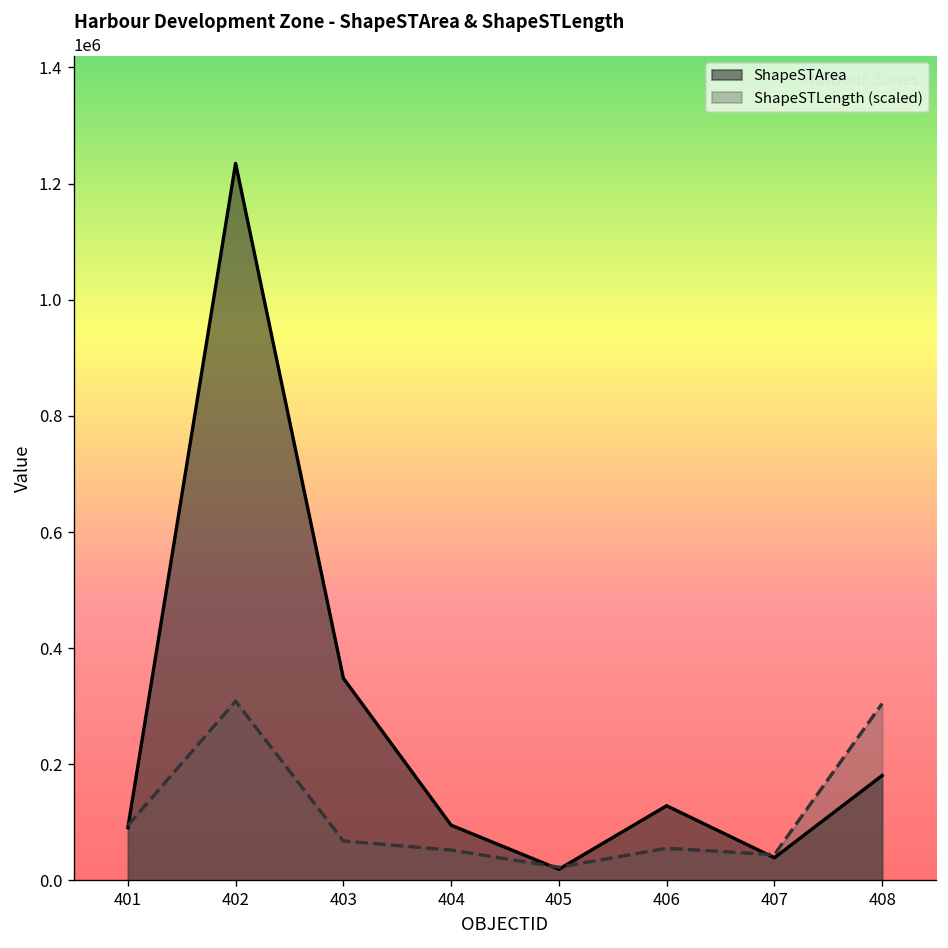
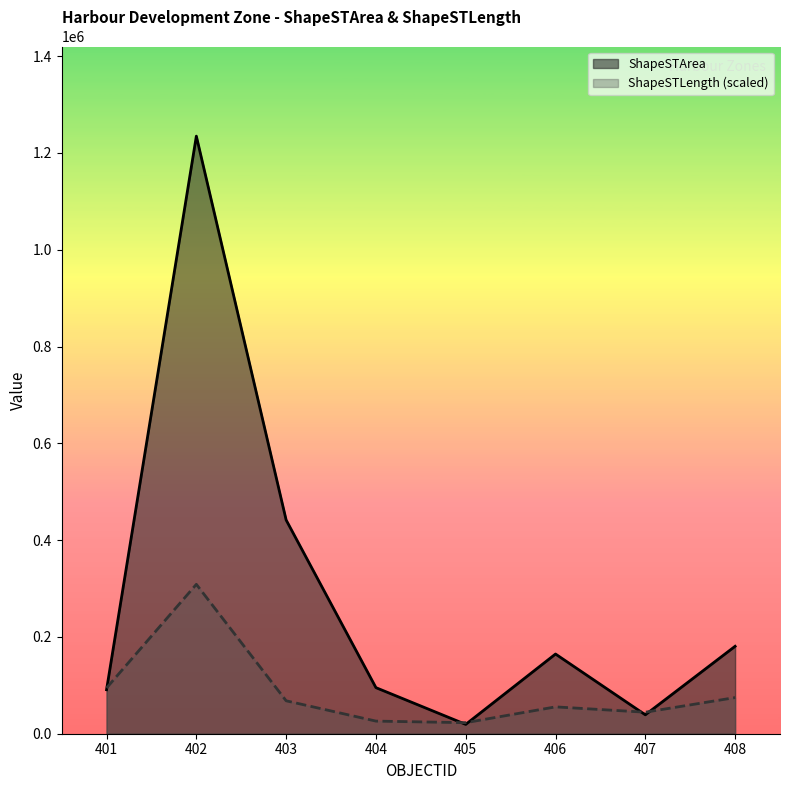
ShapeSTArea, 403: 350000 -> 440000
ShapeSTLength (scaled), 404: 50000 -> 30000
ShapeSTArea, 406: 130000 -> 160000
ShapeSTLength (scaled), 408: 300000 -> 70000
